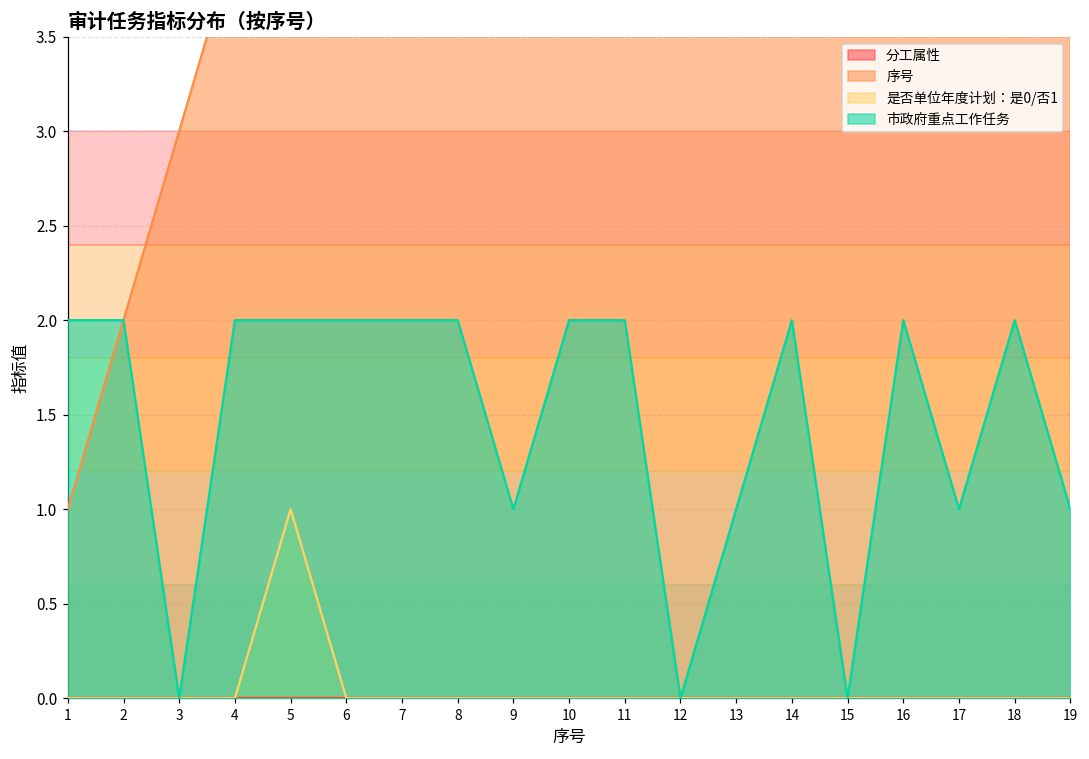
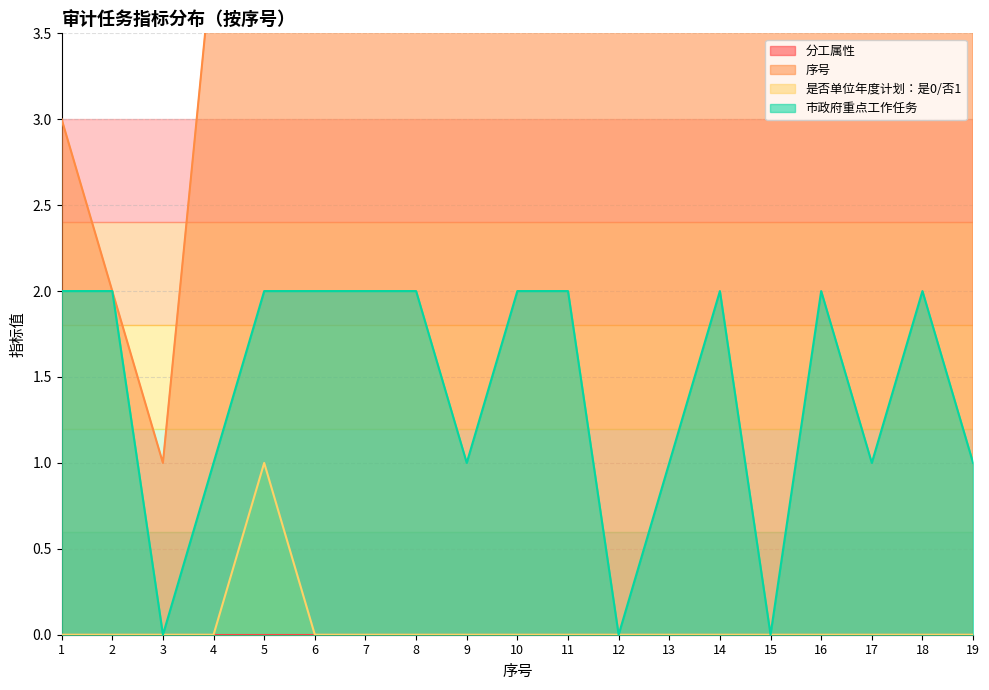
序号, 1: 1 -> 3
序号, 3: 3 -> 1
市政府重点工作任务, 4: 2 -> 1
